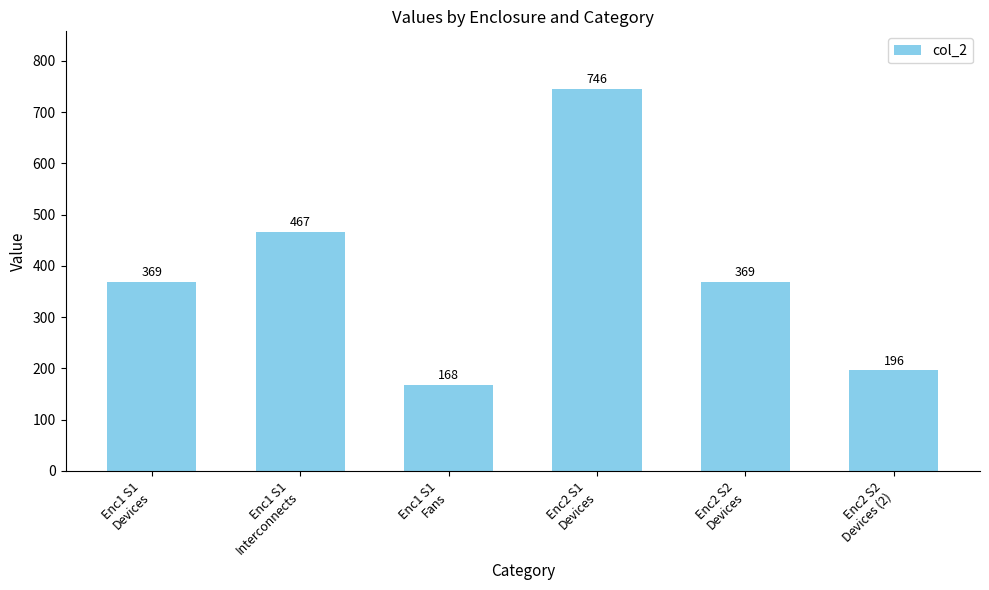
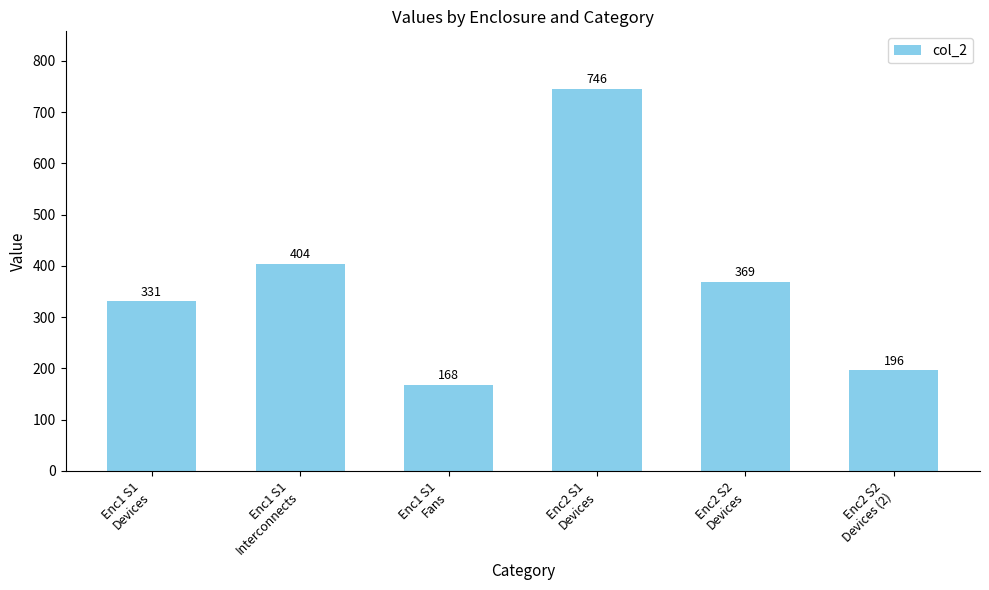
Enc1 S1 Devices: 369 -> 331
Enc1 S1 Interconnects: 467 -> 404
